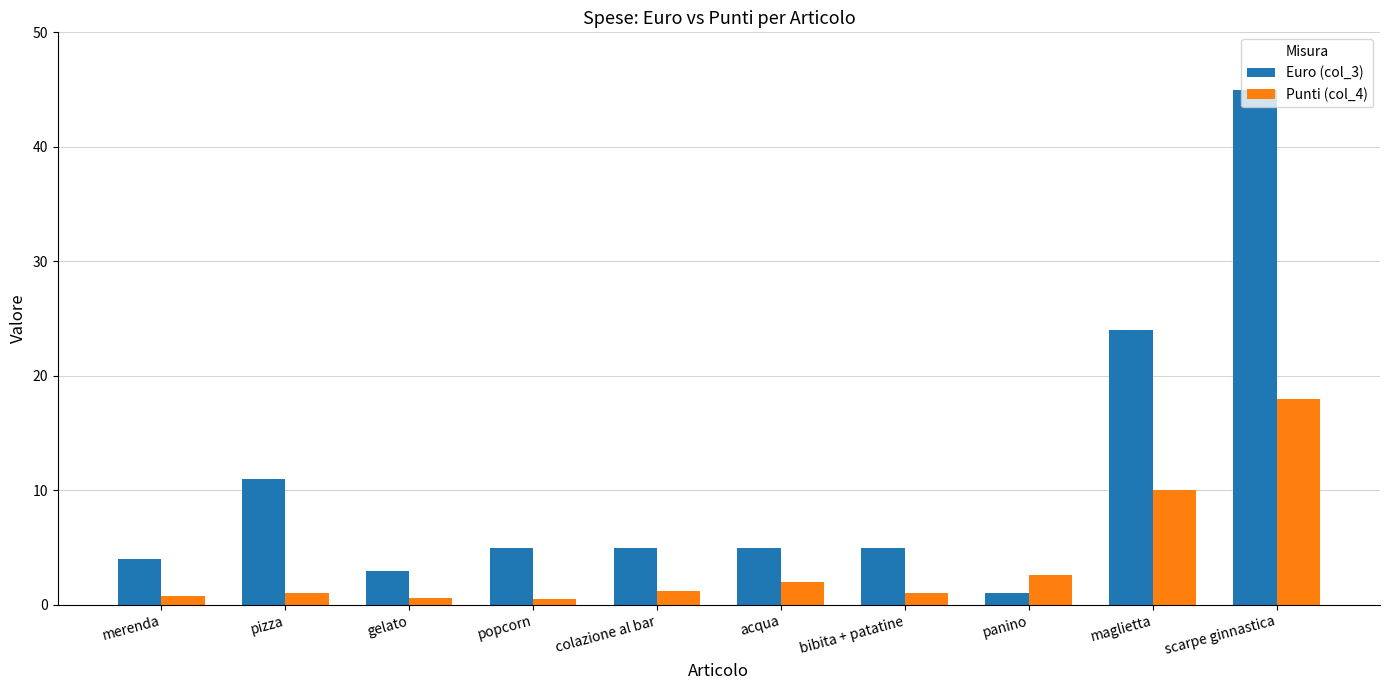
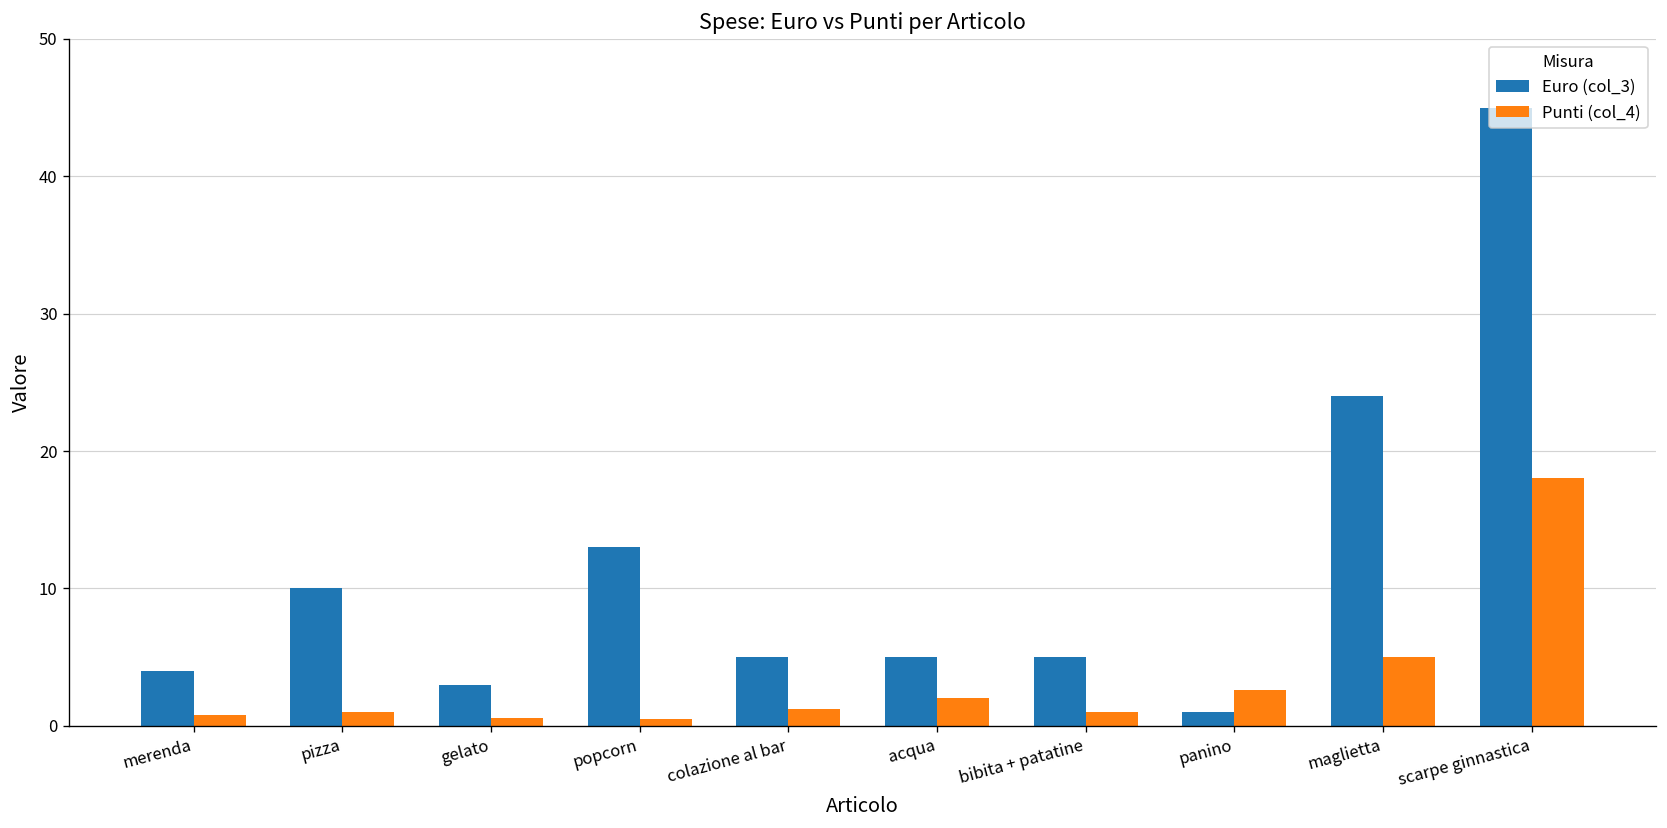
Euro (col_3), pizza: 11 -> 10
Euro (col_3), popcorn: 5 -> 13
Punti (col_4), maglietta: 10 -> 5
